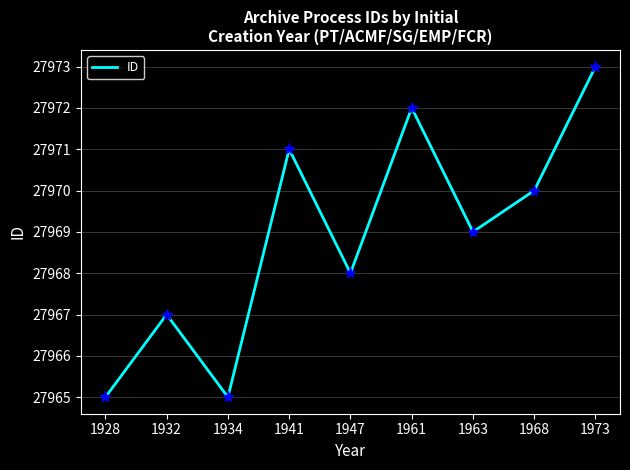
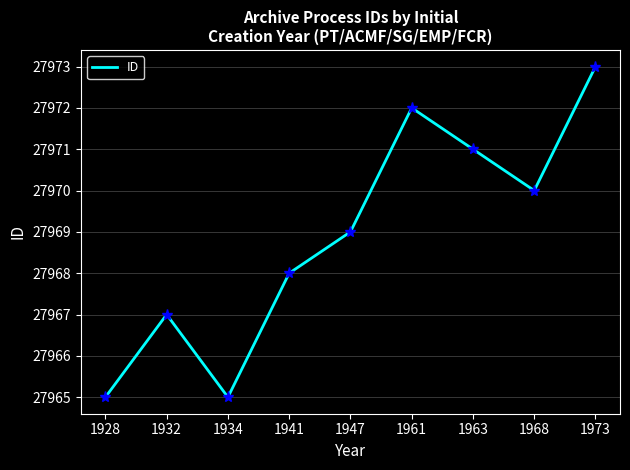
1941: 27971 -> 27968
1947: 27968 -> 27969
1963: 27969 -> 27971
